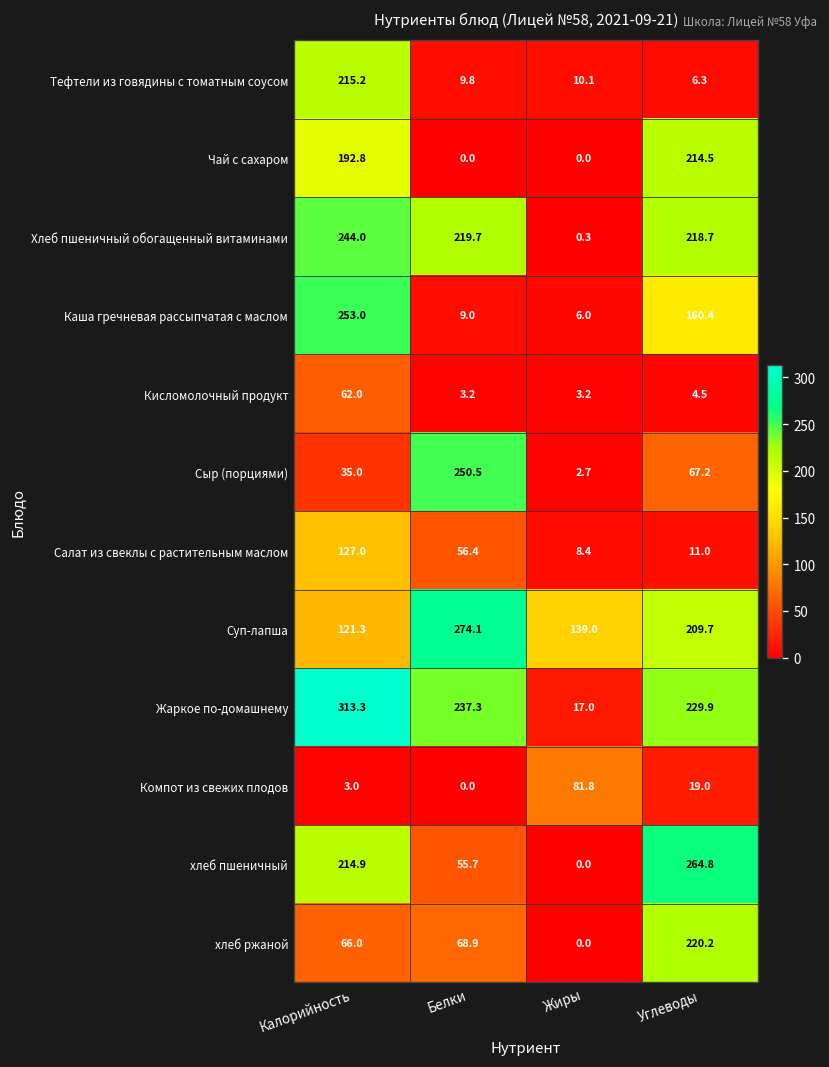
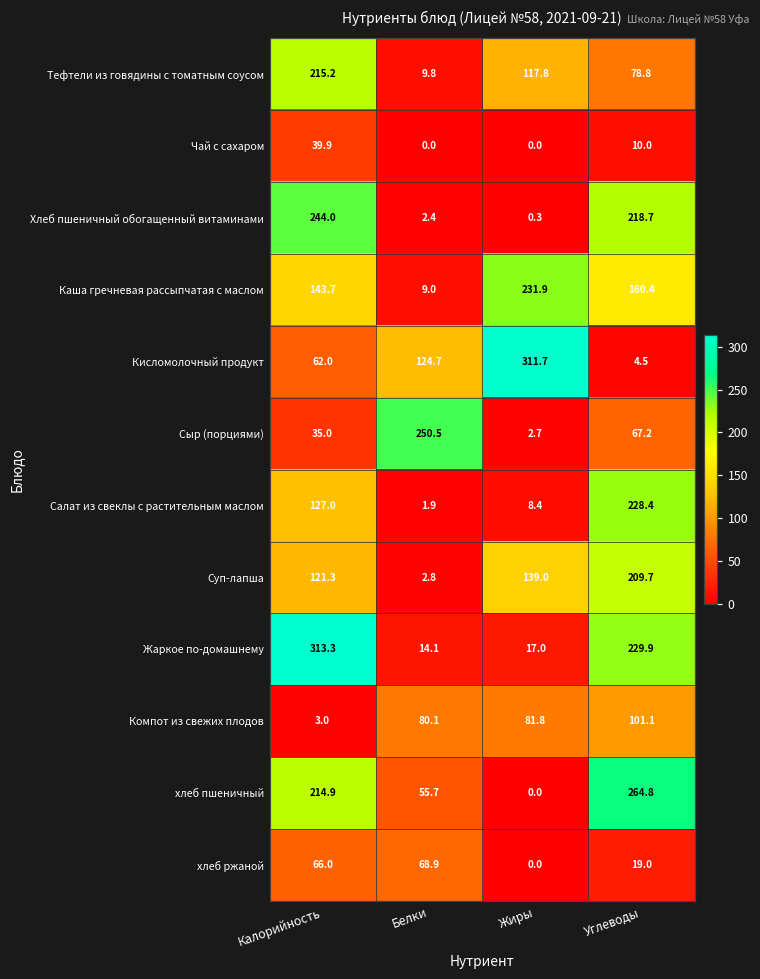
Тефтели из говядины с томатным соусом, Жиры: 10.1 -> 117.8
Тефтели из говядины с томатным соусом, Углеводы: 6.3 -> 78.8
Чай с сахаром, Калорийность: 192.8 -> 39.9
Чай с сахаром, Углеводы: 214.5 -> 10.0
Хлеб пшеничный обогащенный витаминами, Белки: 219.7 -> 2.4
Каша гречневая рассыпчатая с маслом, Калорийность: 253.0 -> 143.7
Каша гречневая рассыпчатая с маслом, Жиры: 6.0 -> 231.9
Кисломолочный продукт, Белки: 3.2 -> 124.7
Кисломолочный продукт, Жиры: 3.2 -> 311.7
Салат из свеклы с растительным маслом, Белки: 56.4 -> 1.9
Салат из свеклы с растительным маслом, Углеводы: 11.0 -> 228.4
Суп-лапша, Белки: 274.1 -> 2.8
Жаркое по-домашнему, Белки: 237.3 -> 14.1
Компот из свежих плодов, Белки: 0.0 -> 80.1
Компот из свежих плодов, Углеводы: 19.0 -> 101.1
хлеб ржаной, Углеводы: 220.2 -> 19.0
